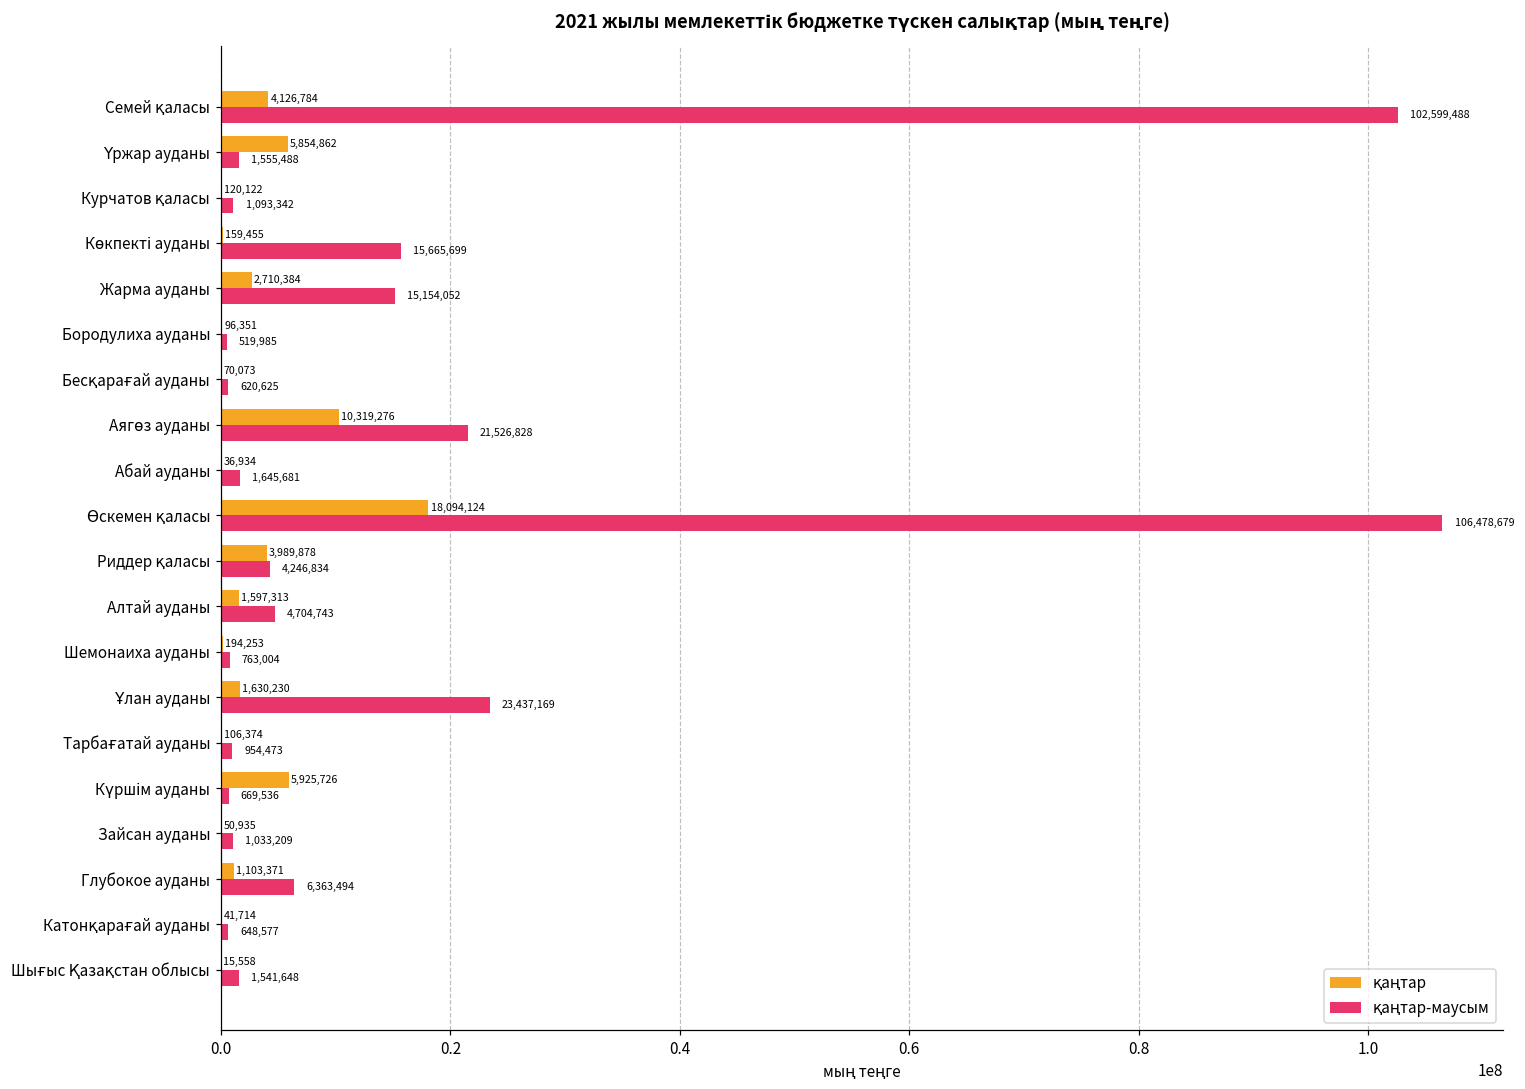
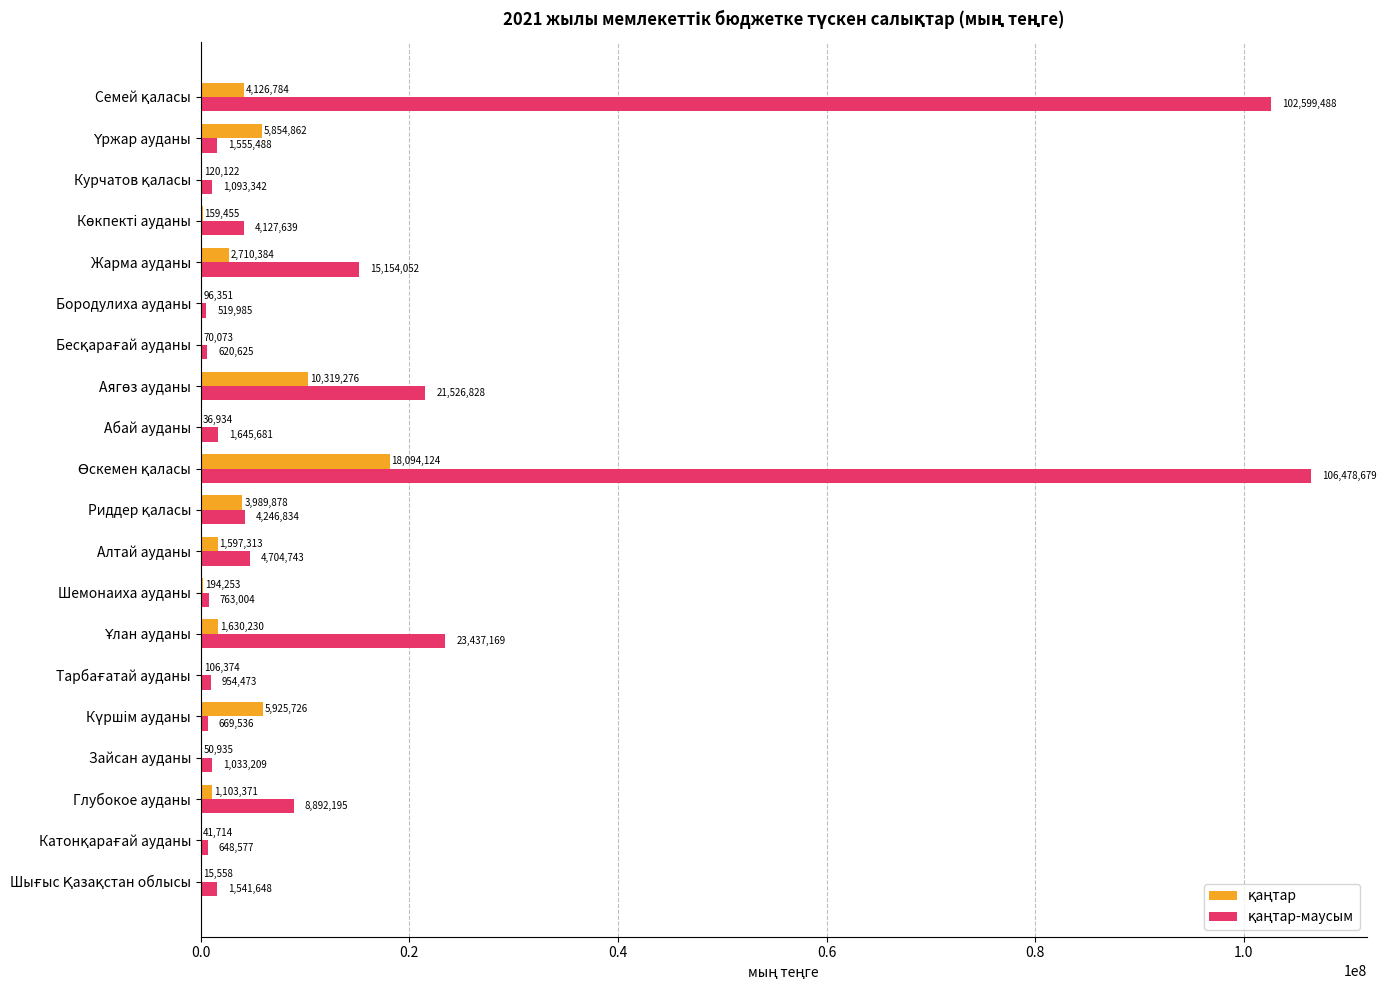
қаңтар-маусым, Көкпекті ауданы: 15,665,699 -> 4,127,639
қаңтар-маусым, Глубокое ауданы: 6,363,494 -> 8,892,195
